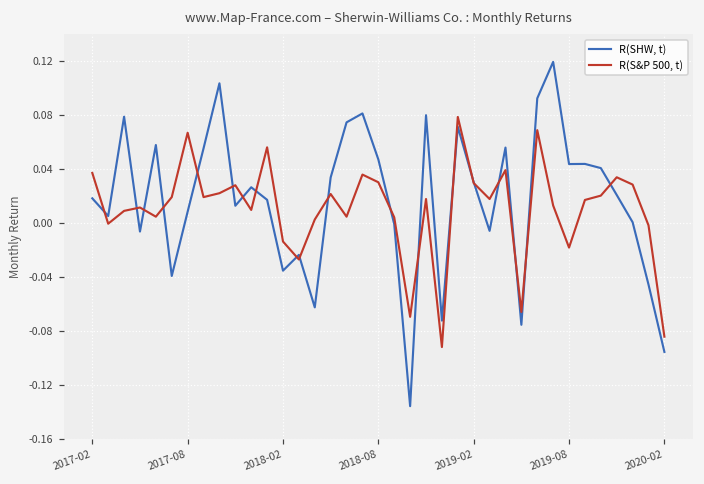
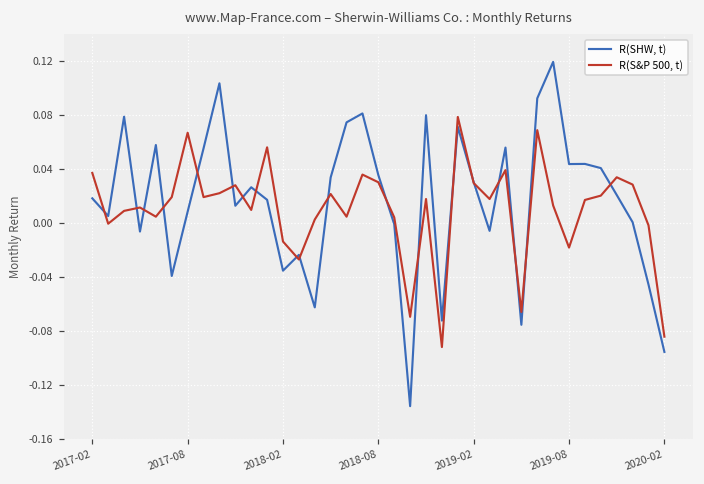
R(SHW, t), 2018-08: 0.047 -> 0.036
